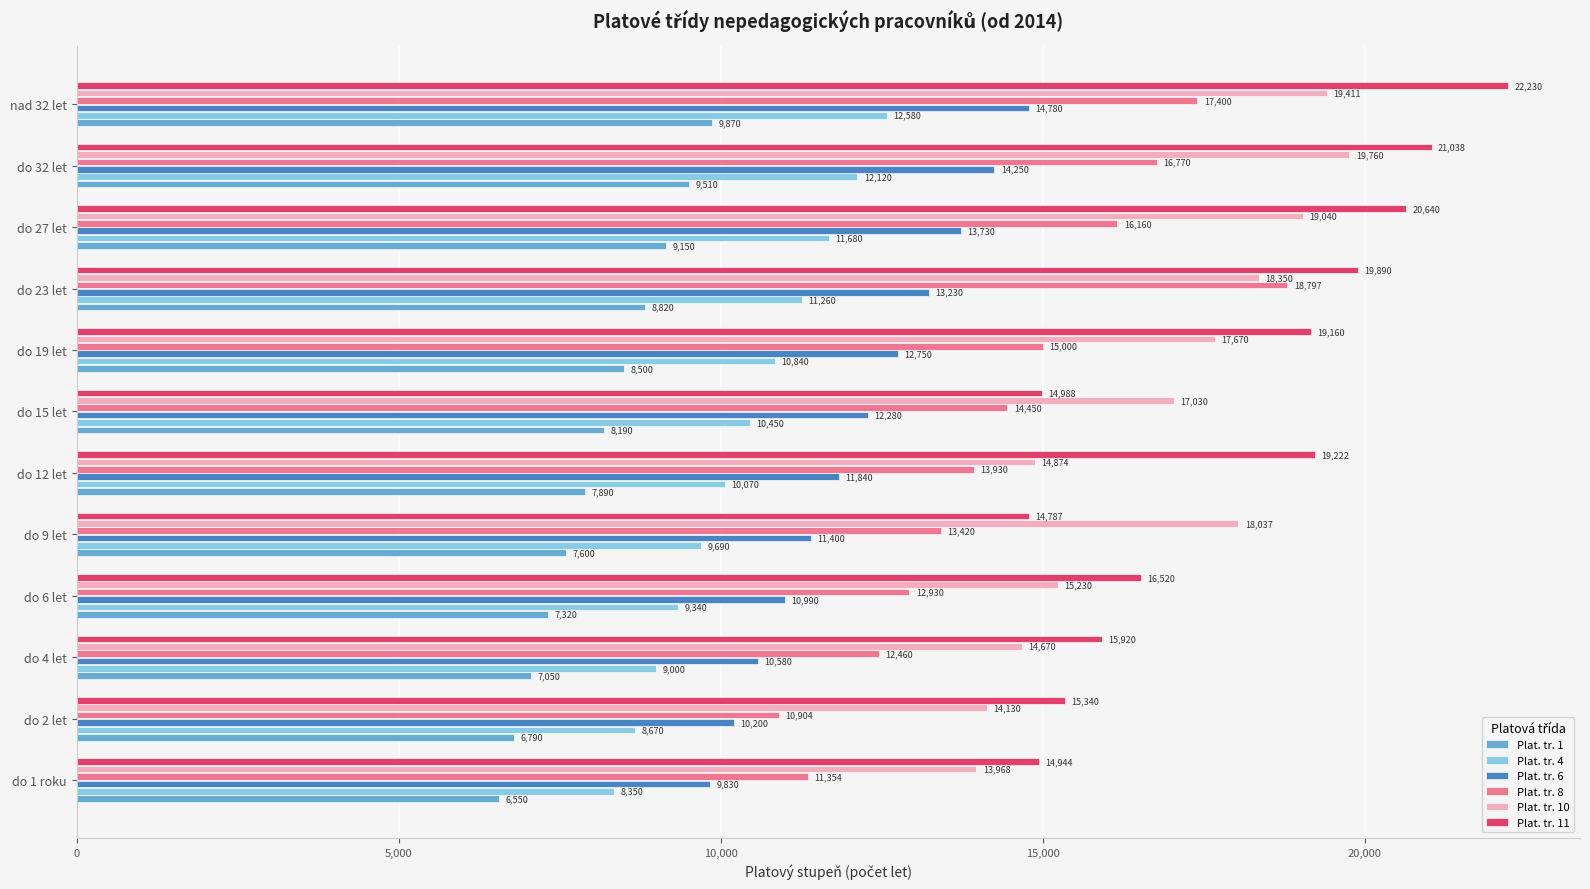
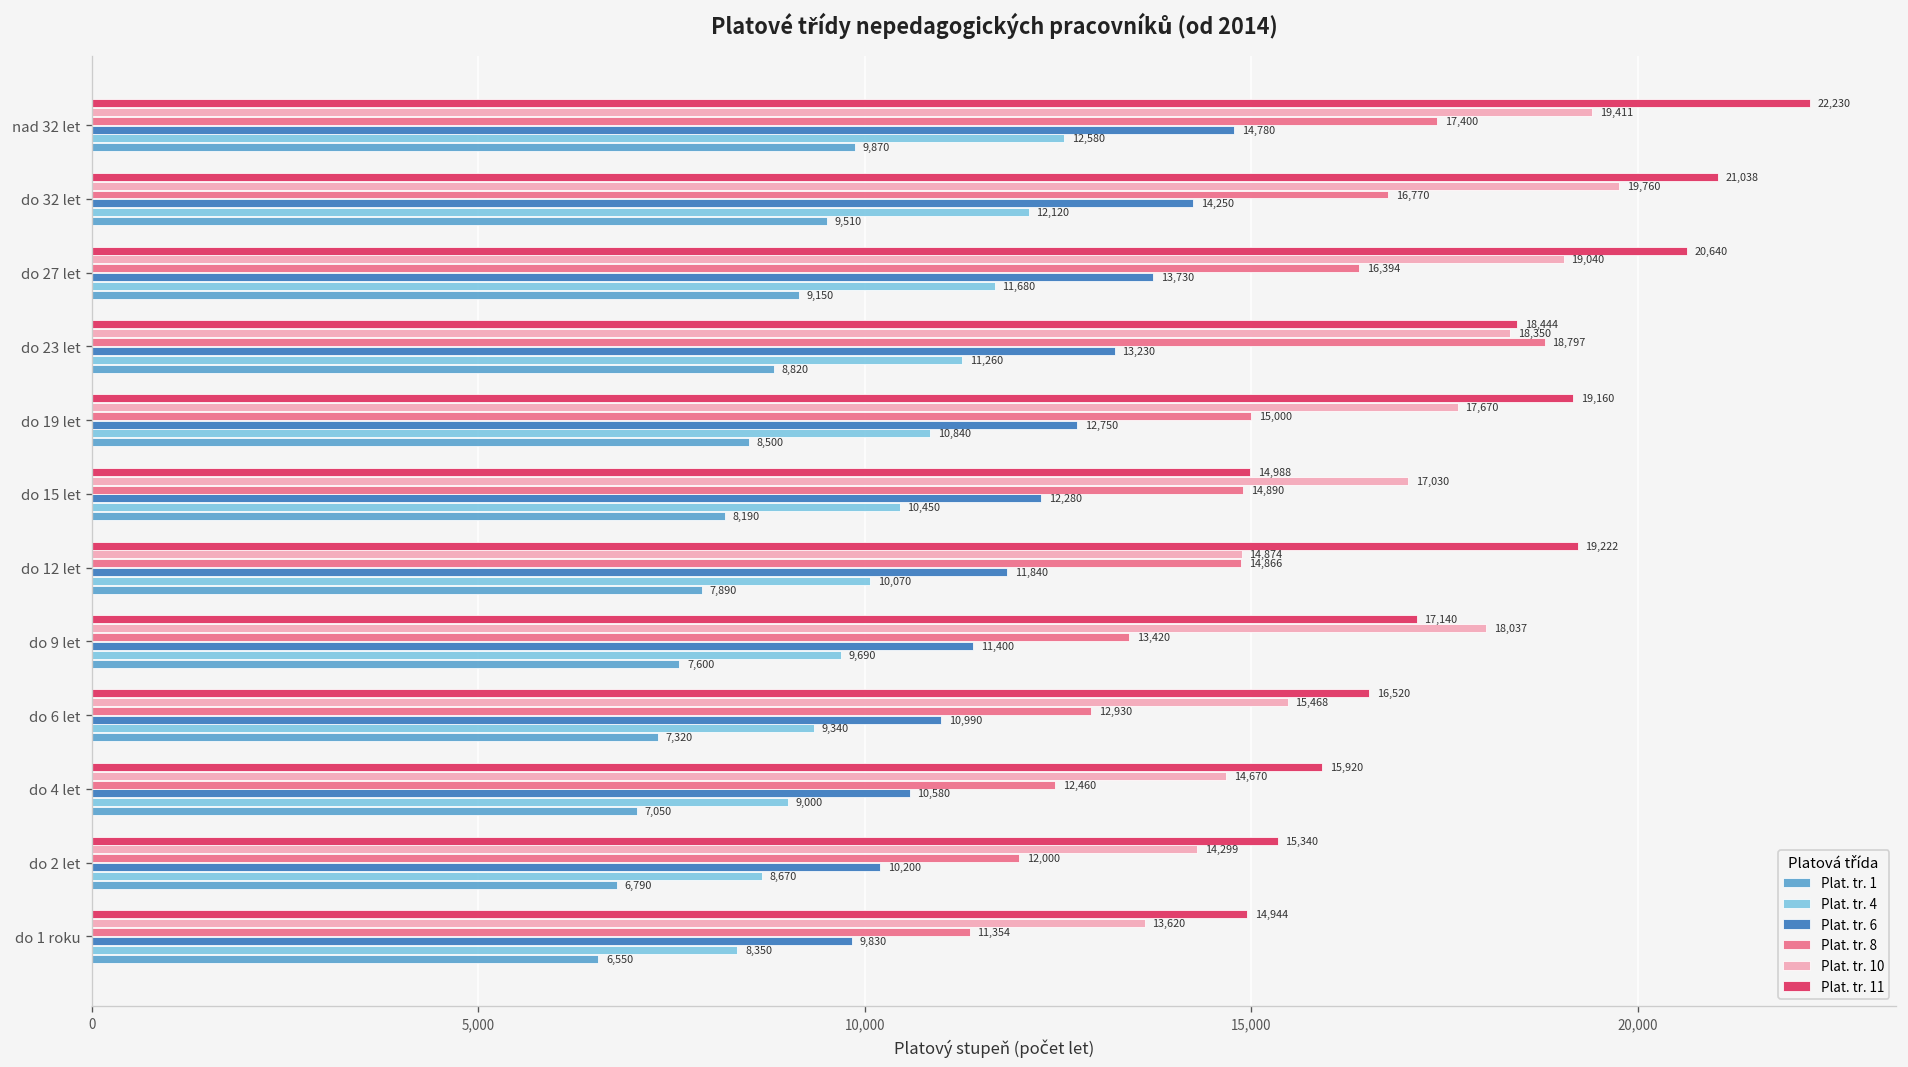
Plat. tr. 8, do 27 let: 16,160 -> 16,394
Plat. tr. 11, do 23 let: 19,890 -> 18,444
Plat. tr. 8, do 15 let: 14,450 -> 14,890
Plat. tr. 8, do 12 let: 13,930 -> 14,866
Plat. tr. 11, do 9 let: 14,787 -> 17,140
Plat. tr. 10, do 6 let: 15,230 -> 15,468
Plat. tr. 10, do 2 let: 14,130 -> 14,299
Plat. tr. 8, do 2 let: 10,904 -> 12,000
Plat. tr. 10, do 1 roku: 13,968 -> 13,620
